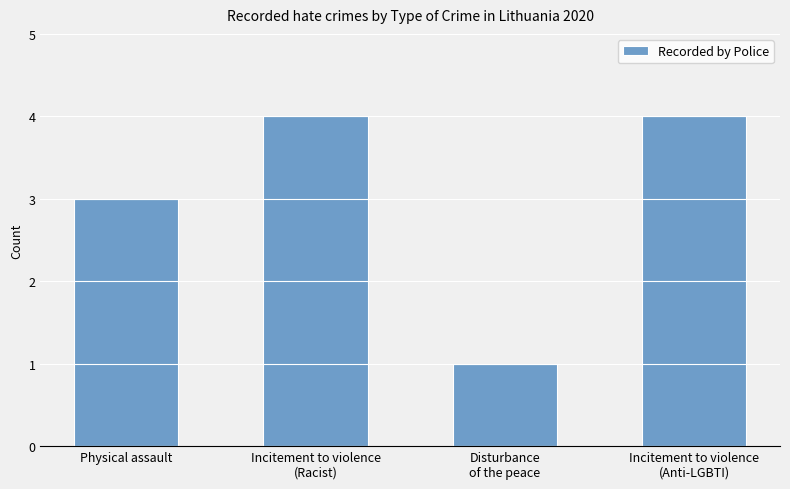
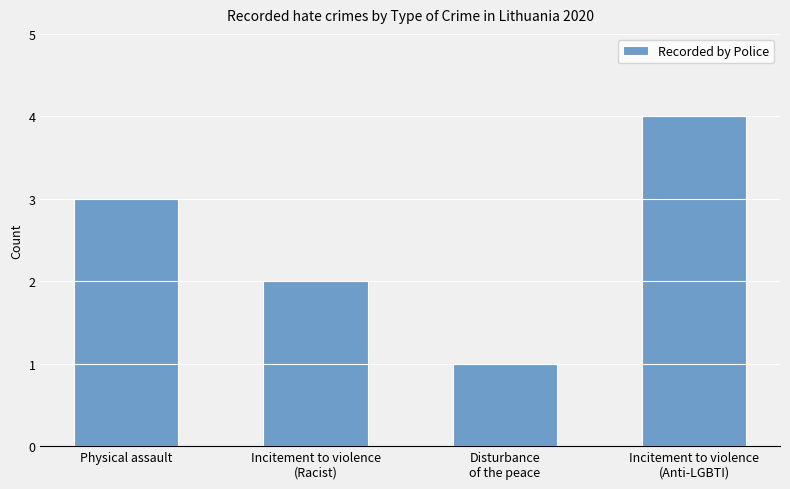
Incitement to violence (Racist): 4 -> 2
